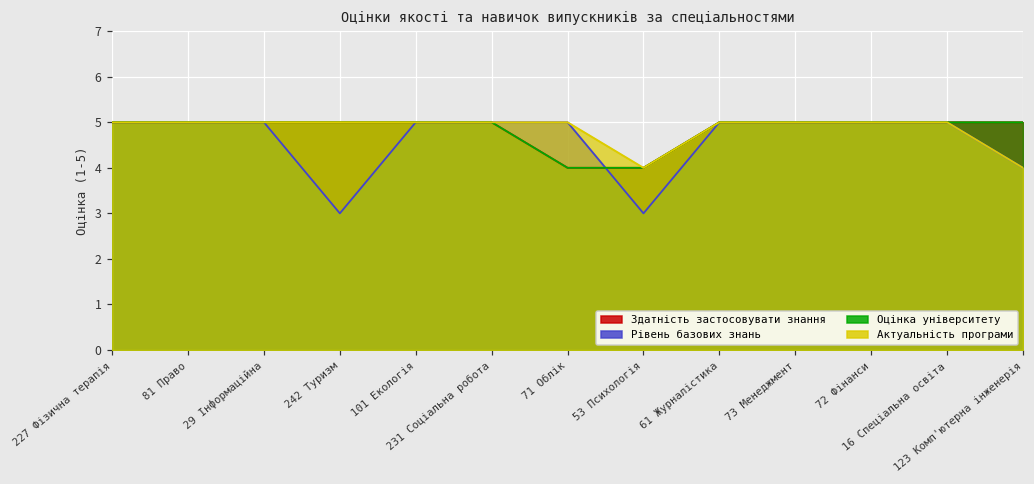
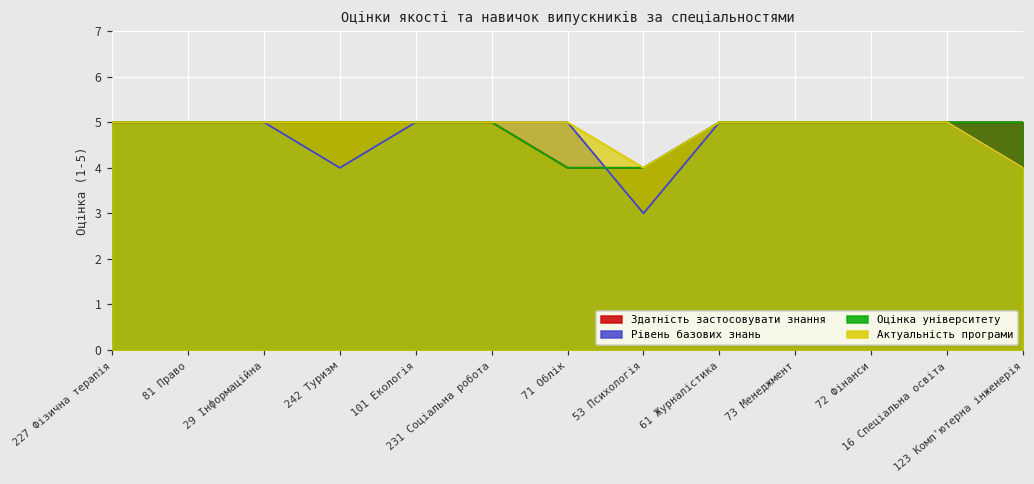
Рівень базових знань, 242 Туризм: 3 -> 4
